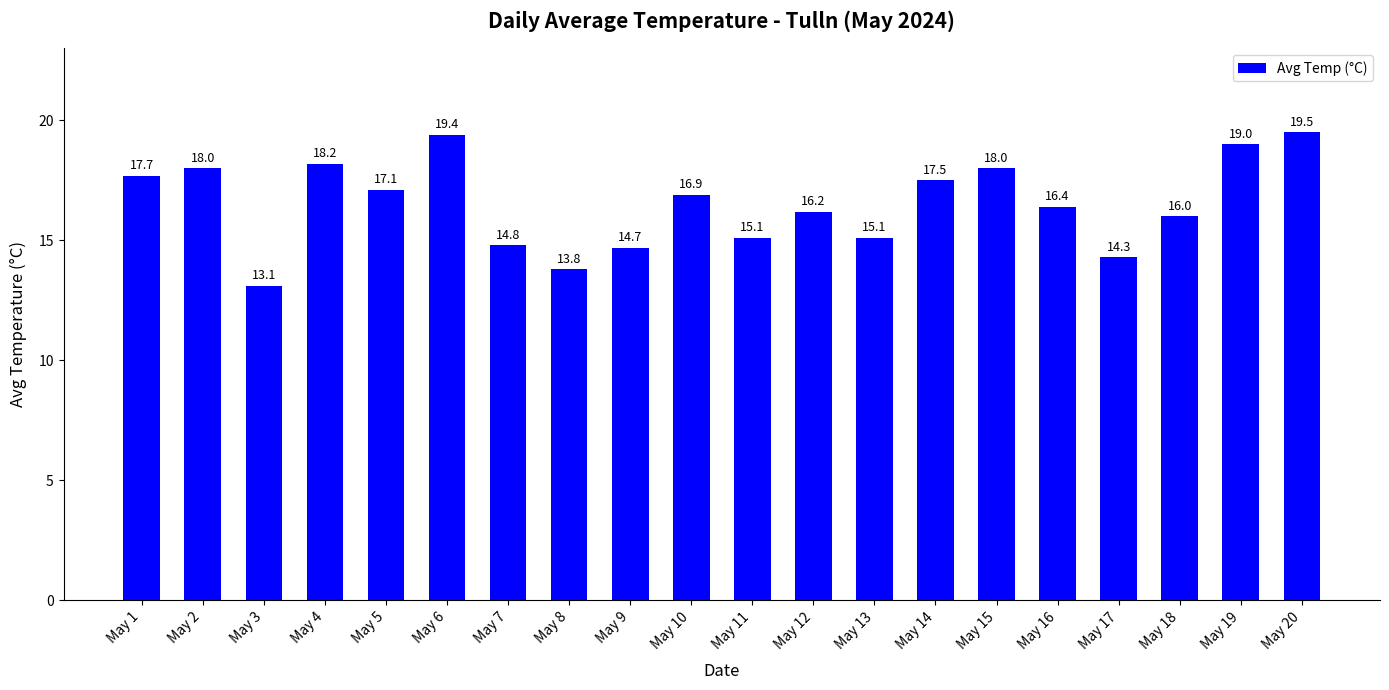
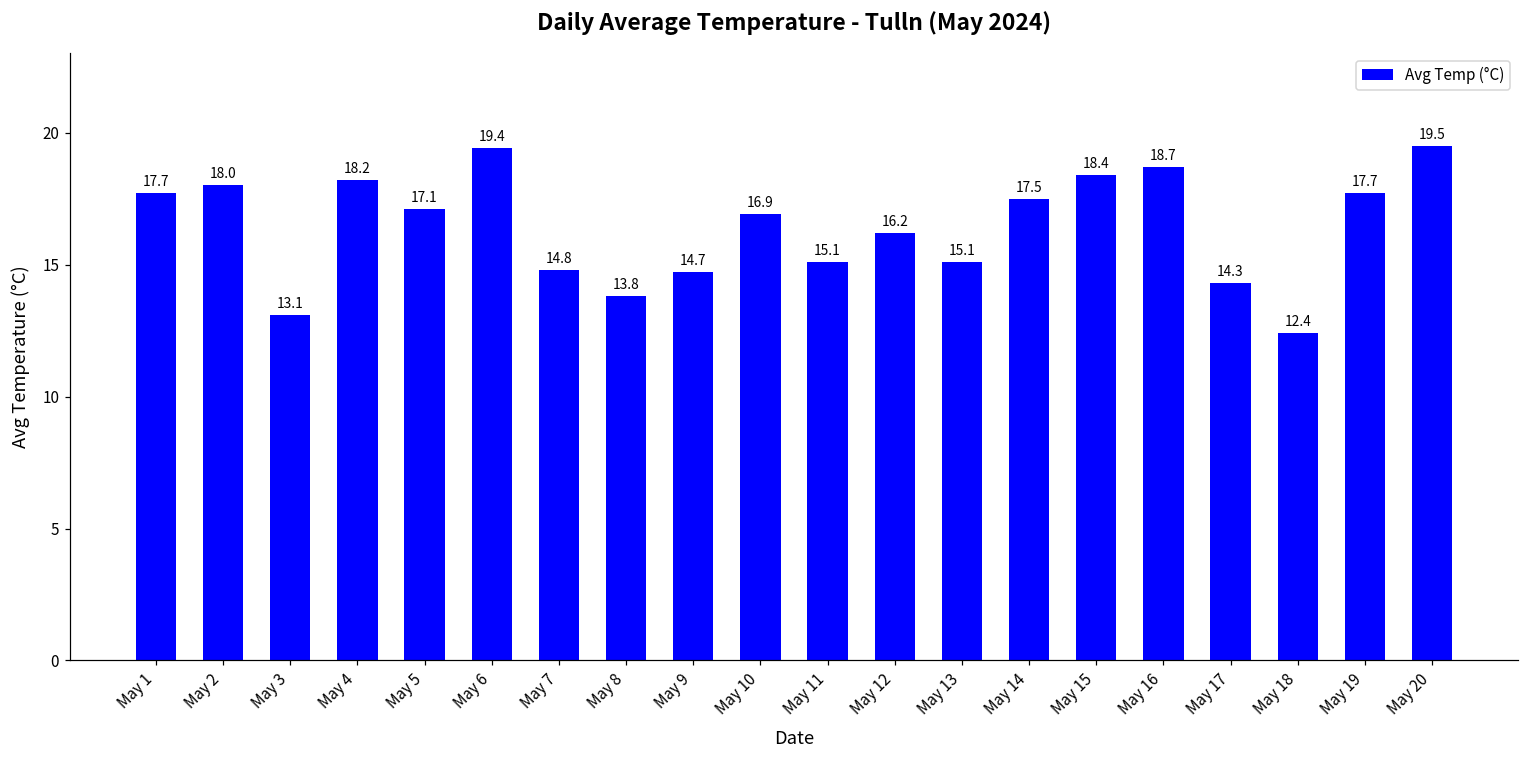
May 15: 18.0 -> 18.4
May 16: 16.4 -> 18.7
May 18: 16.0 -> 12.4
May 19: 19.0 -> 17.7
